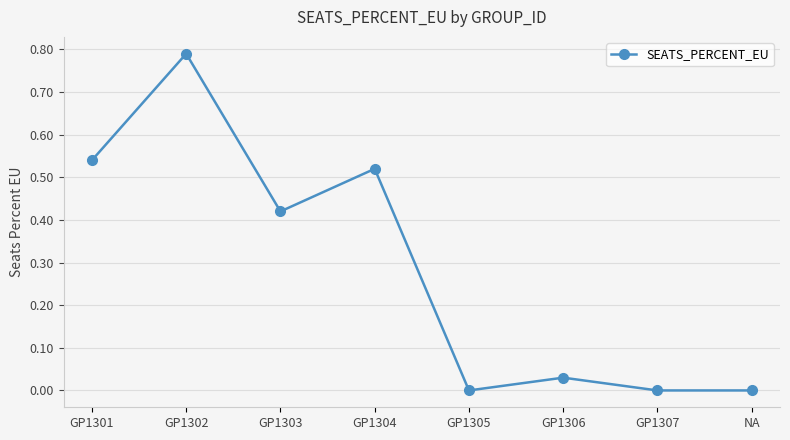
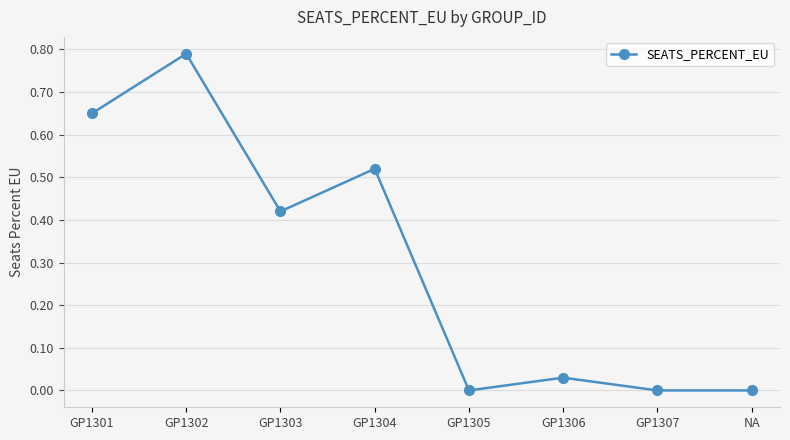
GP1301: 0.54 -> 0.65
